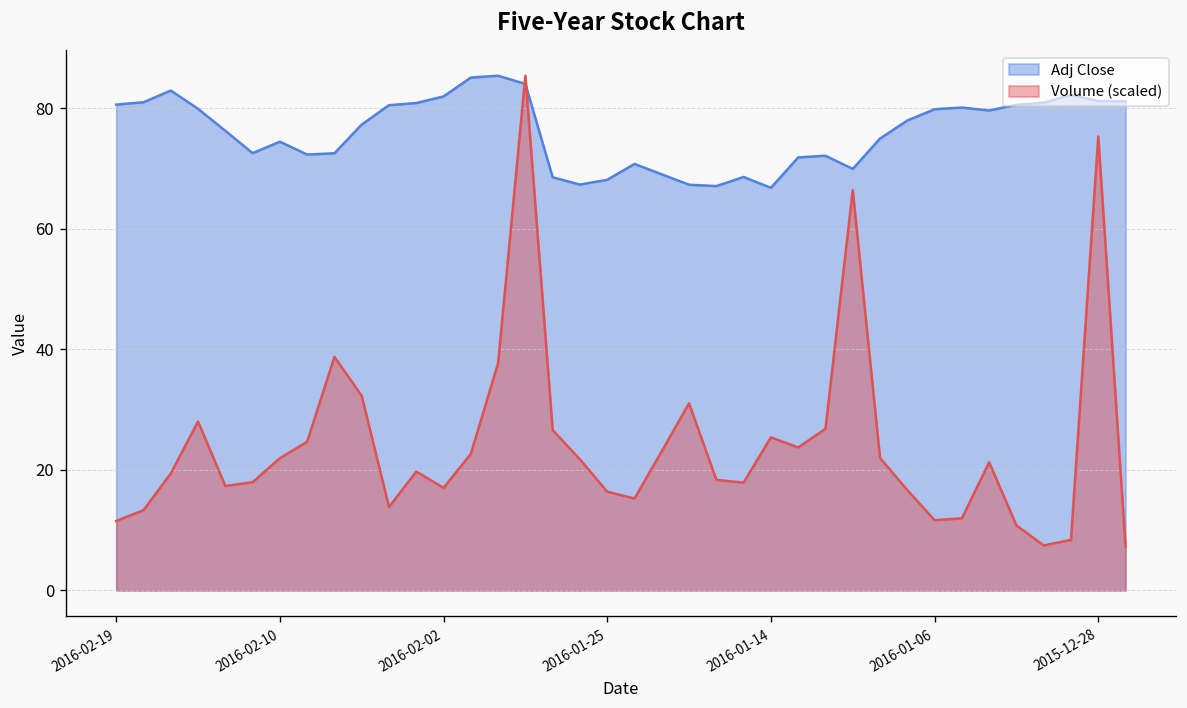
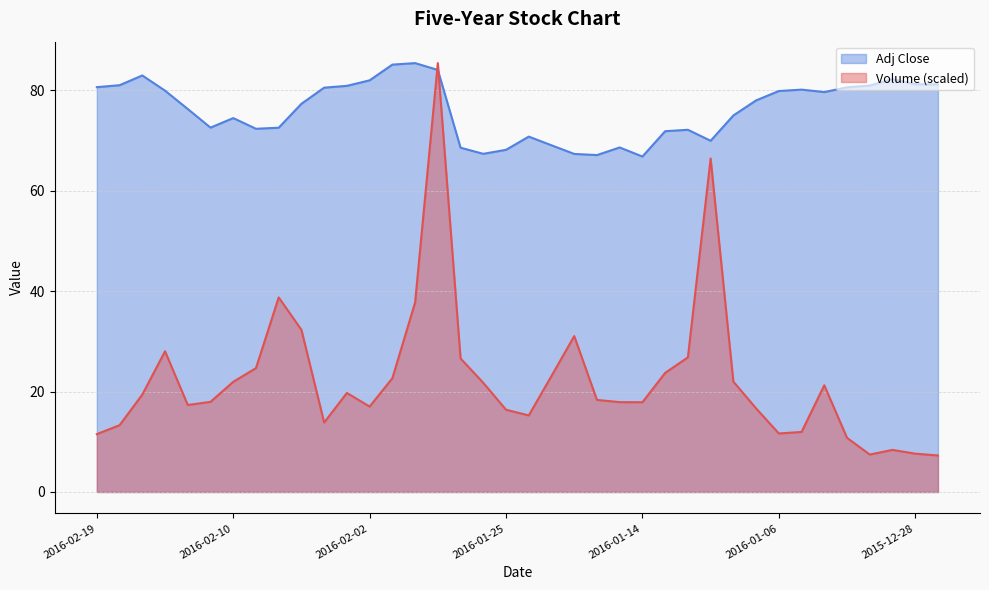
Volume (scaled), 2016-01-14: 25 -> 18
Volume (scaled), 2015-12-28: 75 -> 8
